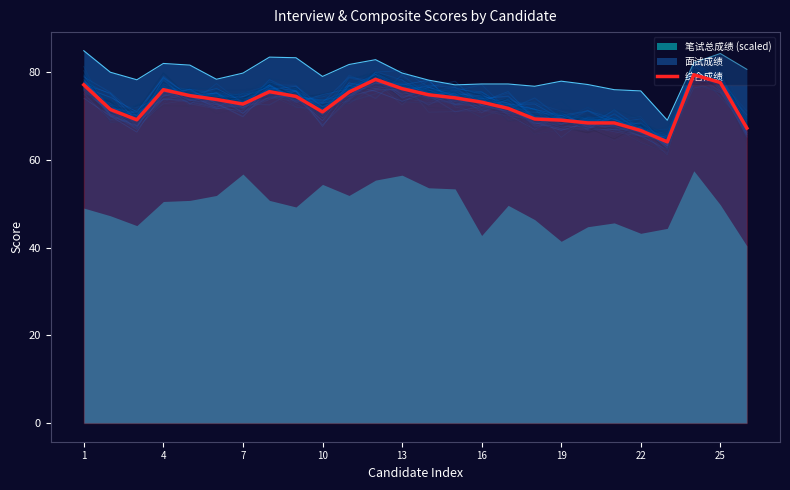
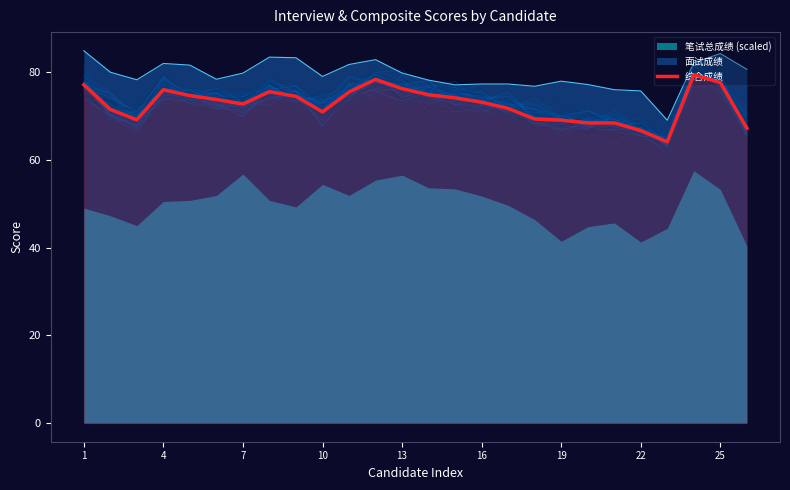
笔试总成绩 (scaled), 16: 43 -> 52
笔试总成绩 (scaled), 22: 43 -> 41
笔试总成绩 (scaled), 25: 50 -> 53
